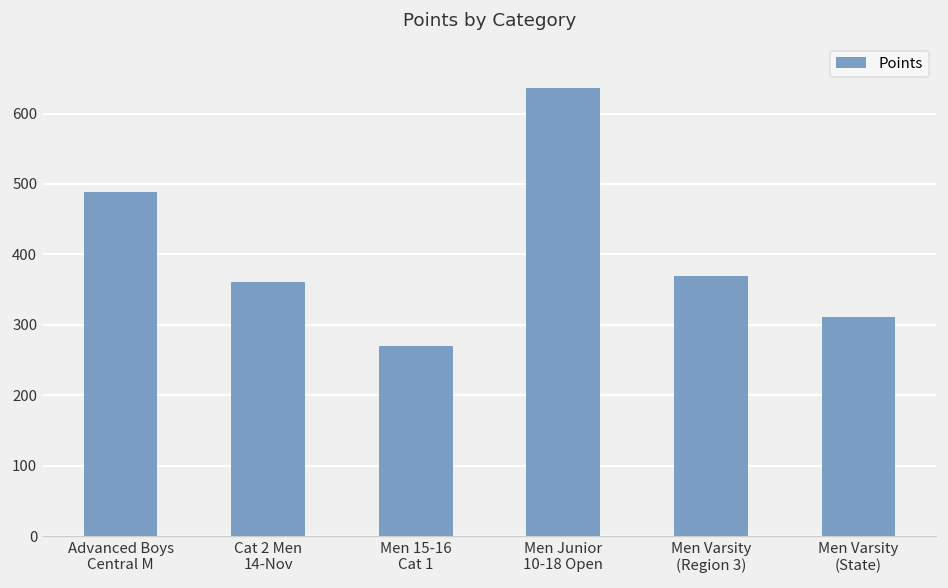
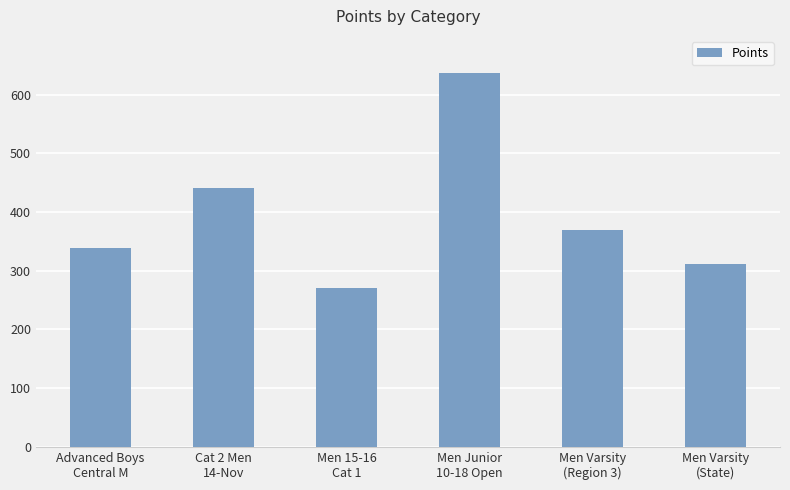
Advanced Boys Central M: 490 -> 340
Cat 2 Men 14-Nov: 360 -> 440
